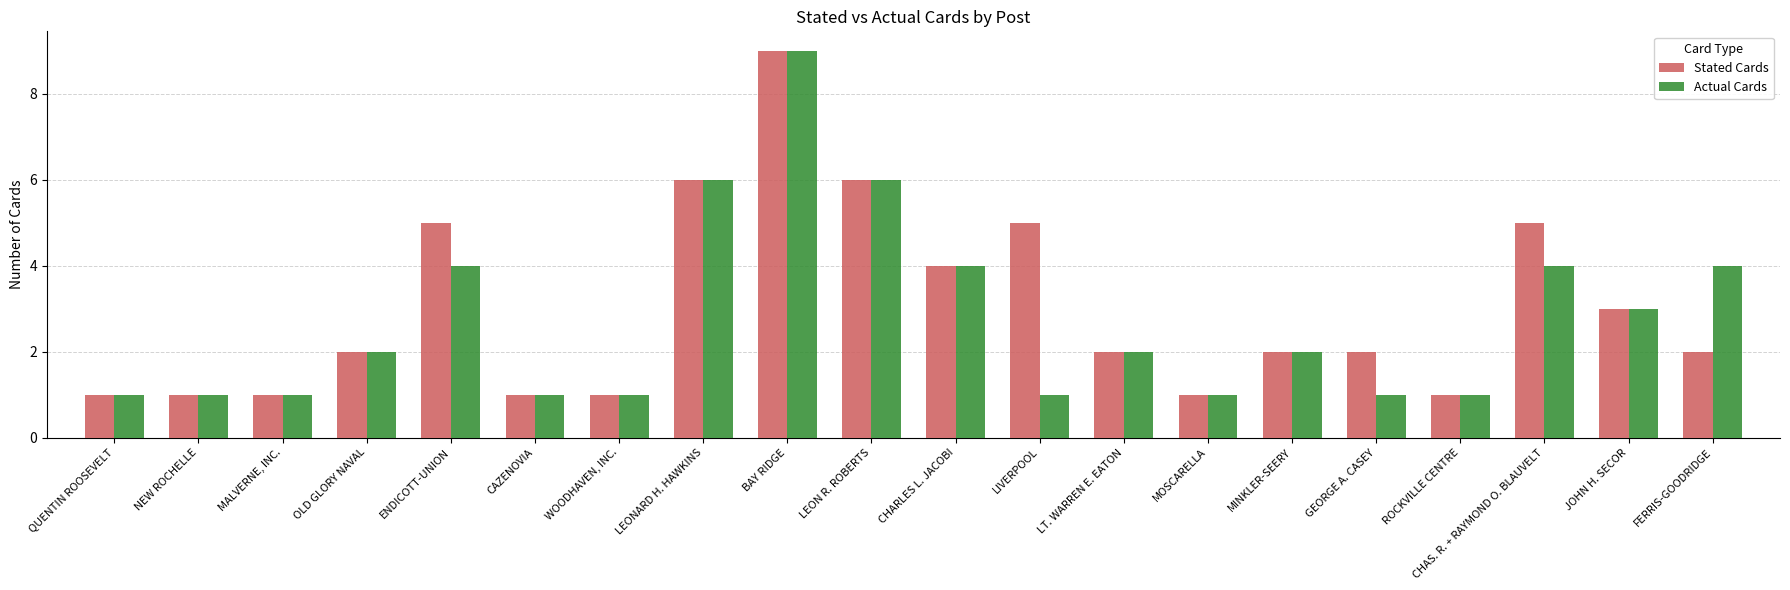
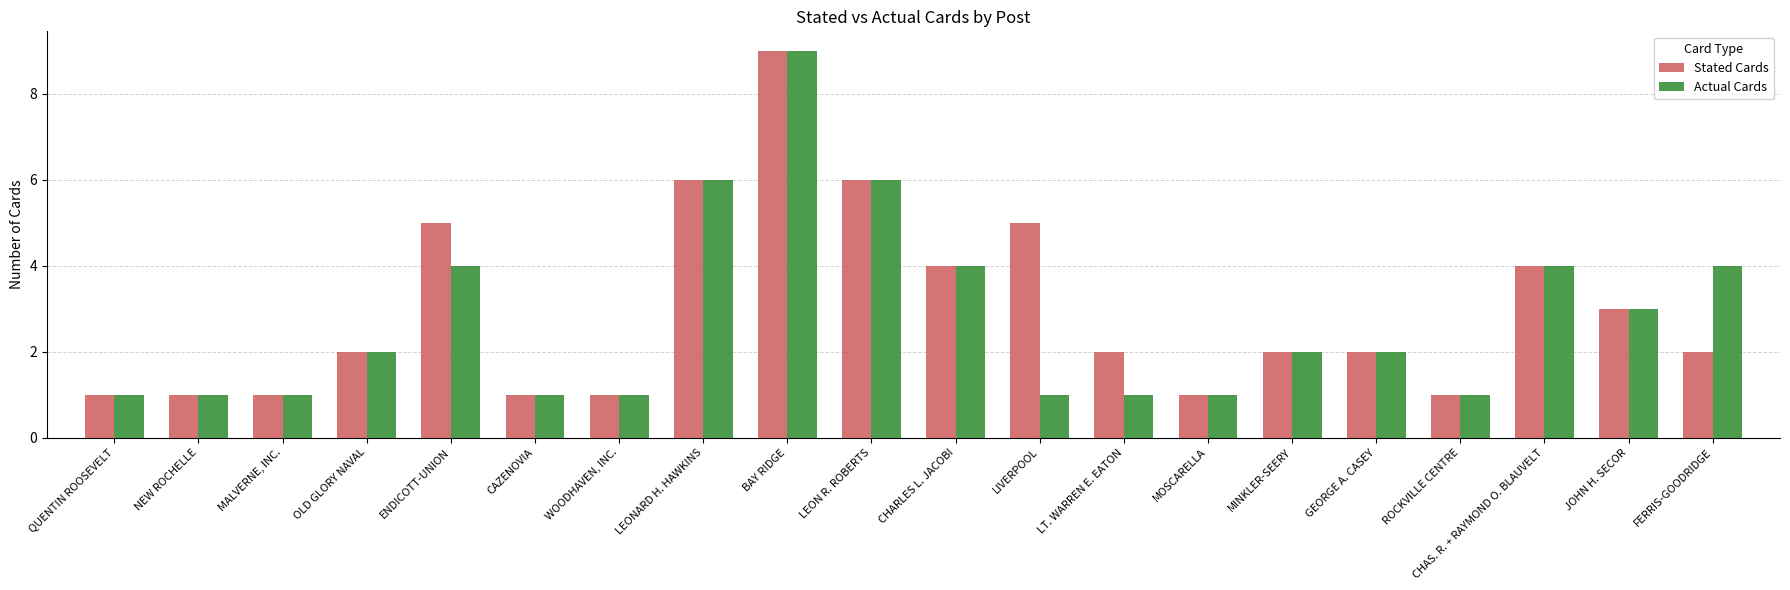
Actual Cards, LT. WARREN E. EATON: 2 -> 1
Actual Cards, GEORGE A. CASEY: 1 -> 2
Stated Cards, CHAS. R. + RAYMOND O. BLAUVELT: 5 -> 4
